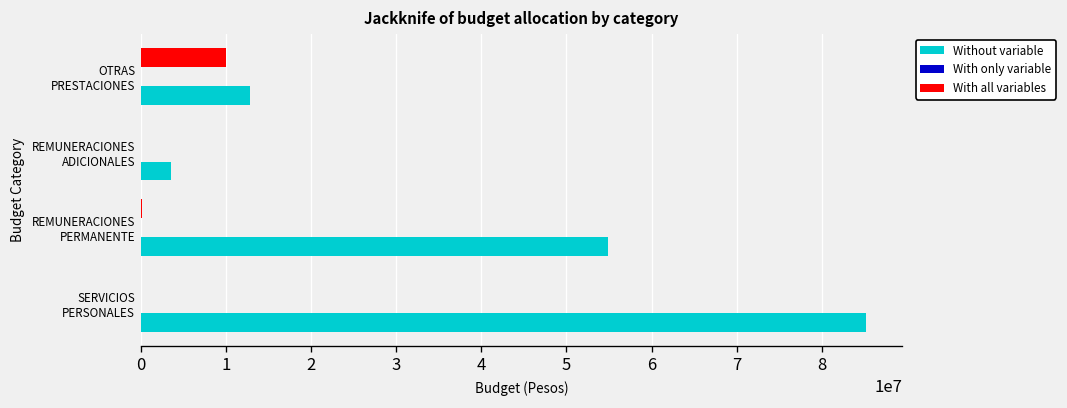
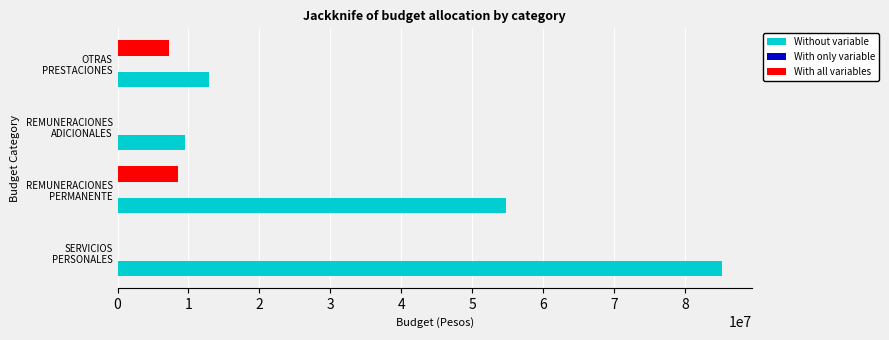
With all variables, OTRAS PRESTACIONES: 10000000 -> 7000000
Without variable, REMUNERACIONES ADICIONALES: 4000000 -> 9000000
With all variables, REMUNERACIONES PERMANENTE: 0 -> 8000000
